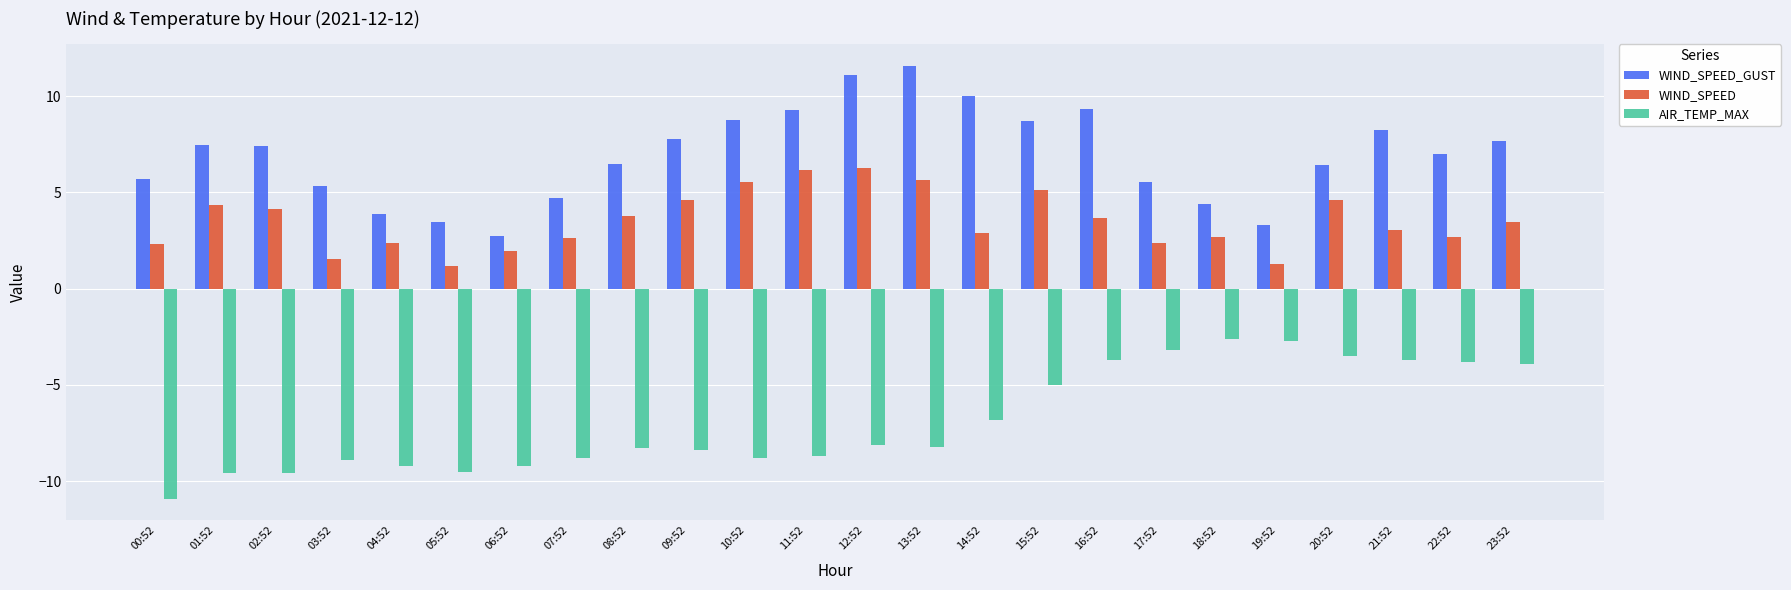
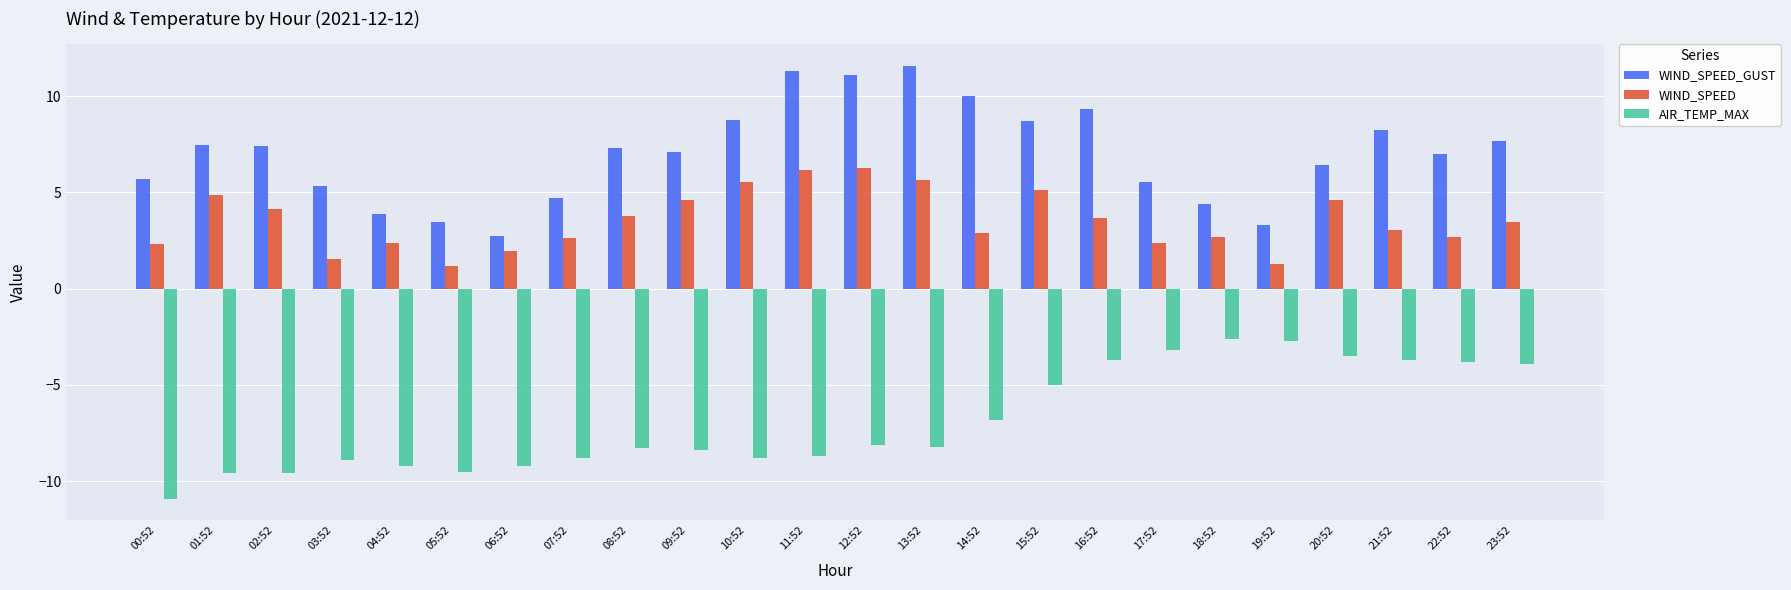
WIND_SPEED, 01:52: 4.3 -> 4.9
WIND_SPEED_GUST, 08:52: 6.5 -> 7.3
WIND_SPEED_GUST, 09:52: 7.8 -> 7.1
WIND_SPEED_GUST, 11:52: 9.3 -> 11.3
